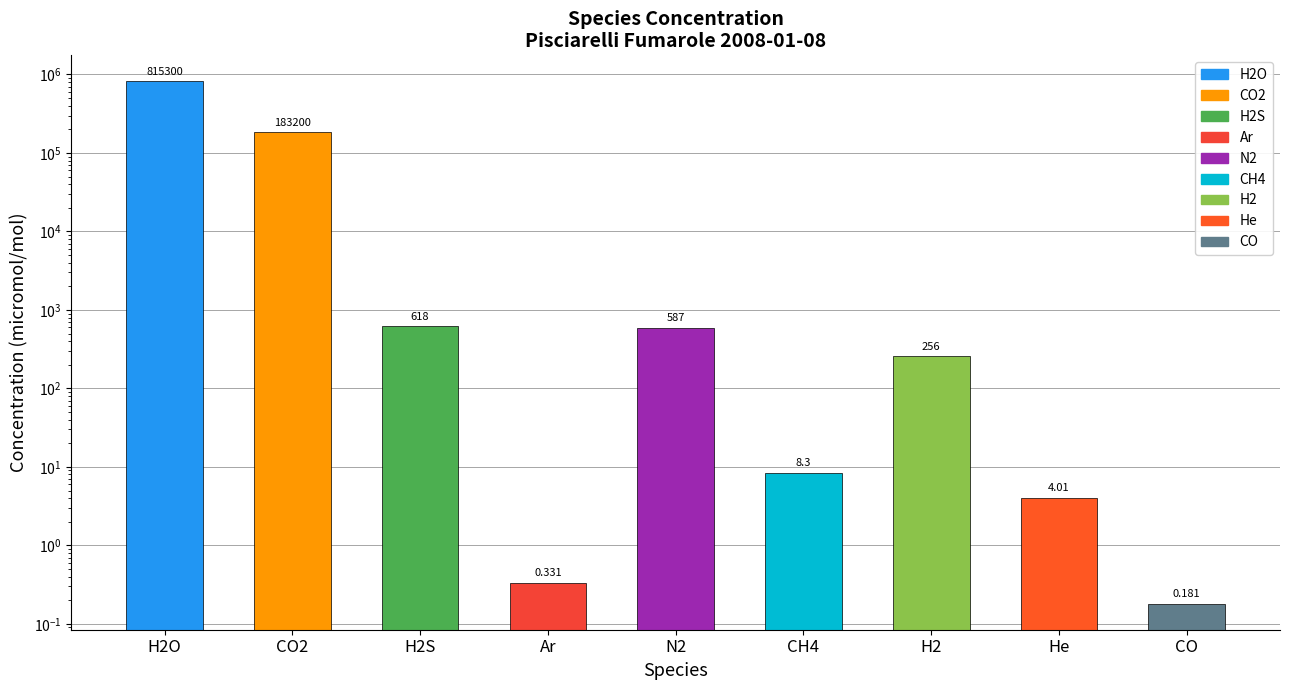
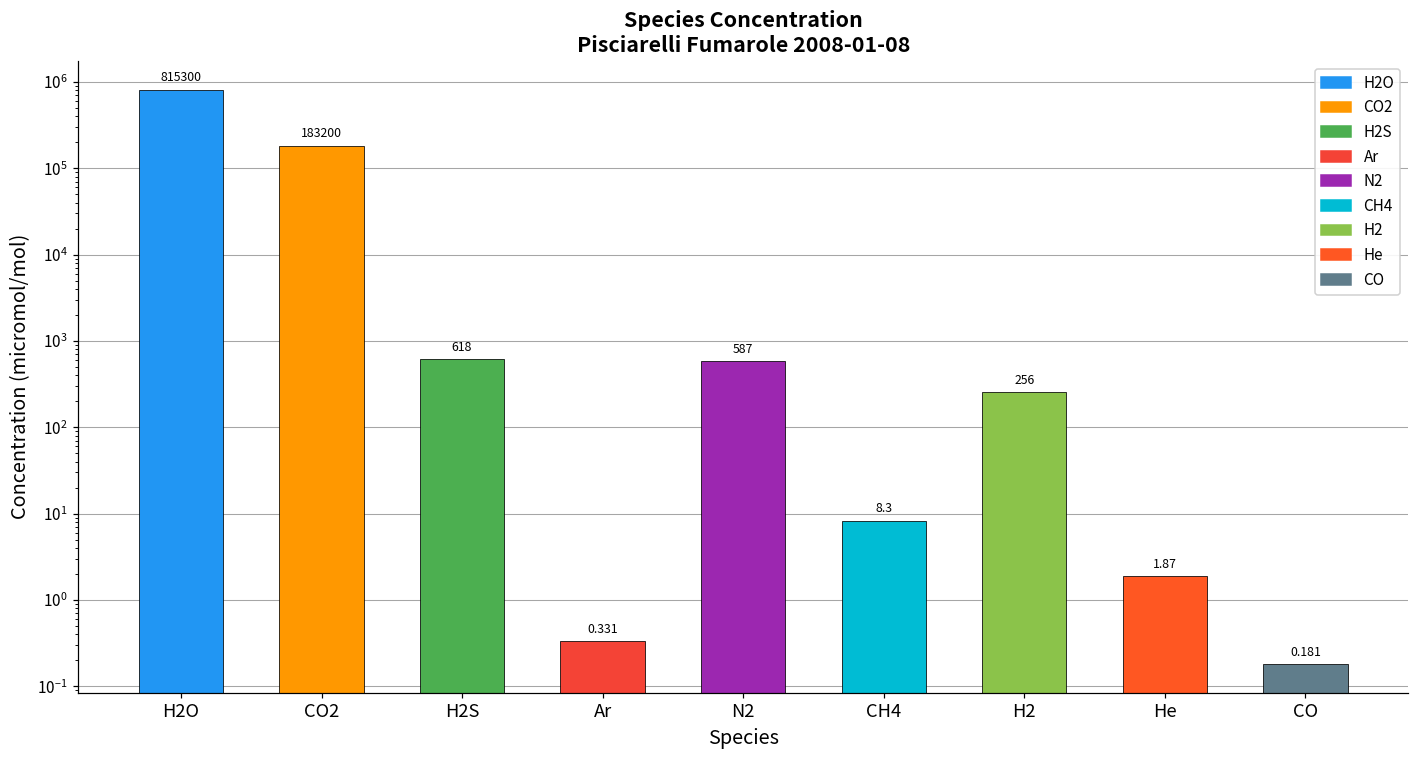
He: 4.01 -> 1.87
